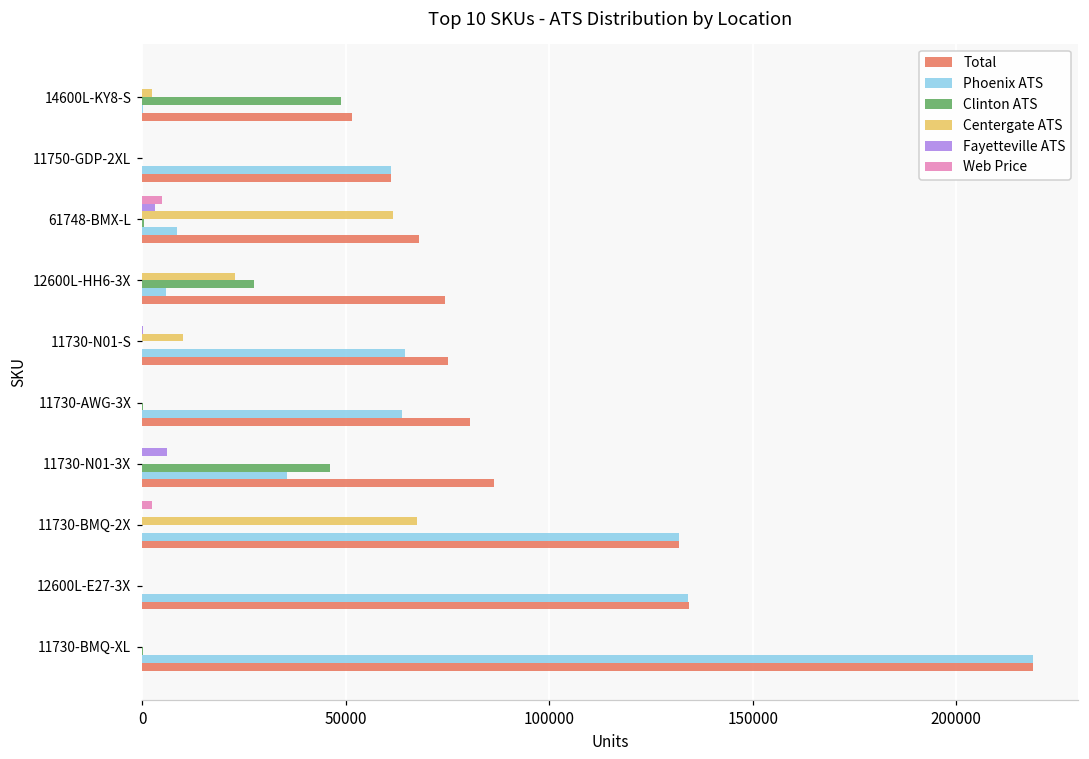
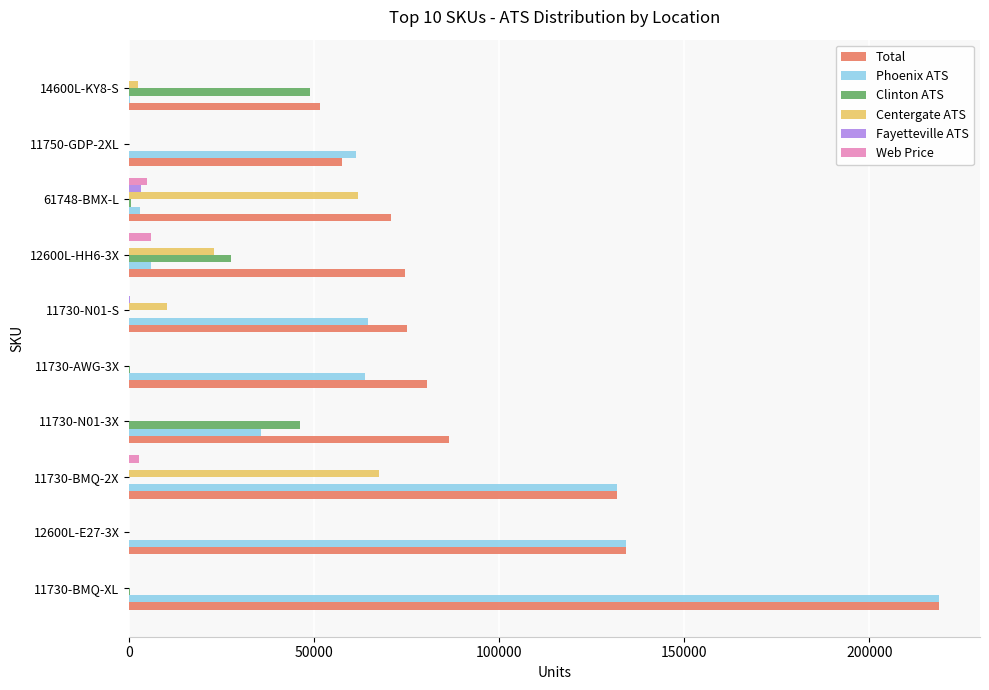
Total, 11750-GDP-2XL: 61000 -> 58000
Phoenix ATS, 61748-BMX-L: 9000 -> 3000
Total, 61748-BMX-L: 68000 -> 71000
Web Price, 12600L-HH6-3X: 0 -> 6000
Fayetteville ATS, 11730-N01-3X: 6000 -> 0
